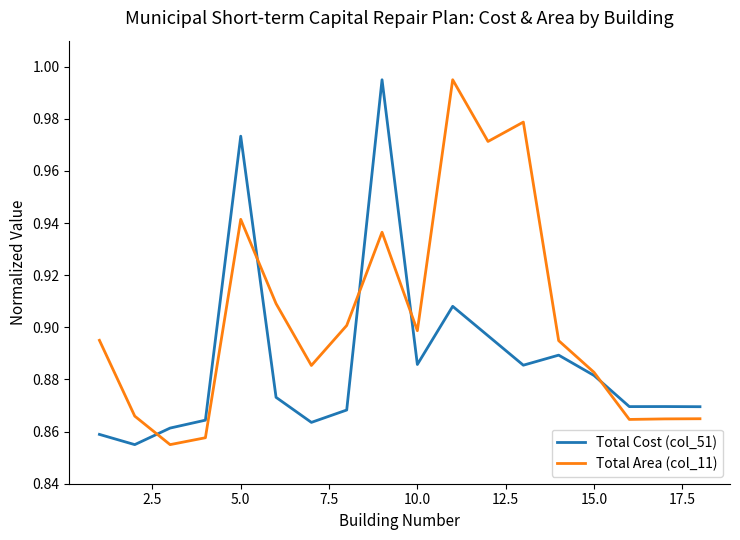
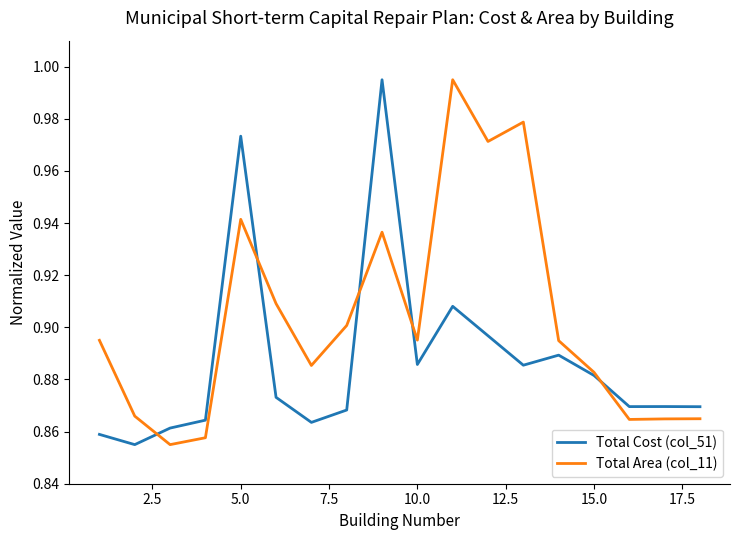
Total Area (col_11), 10.0: 0.899 -> 0.895
